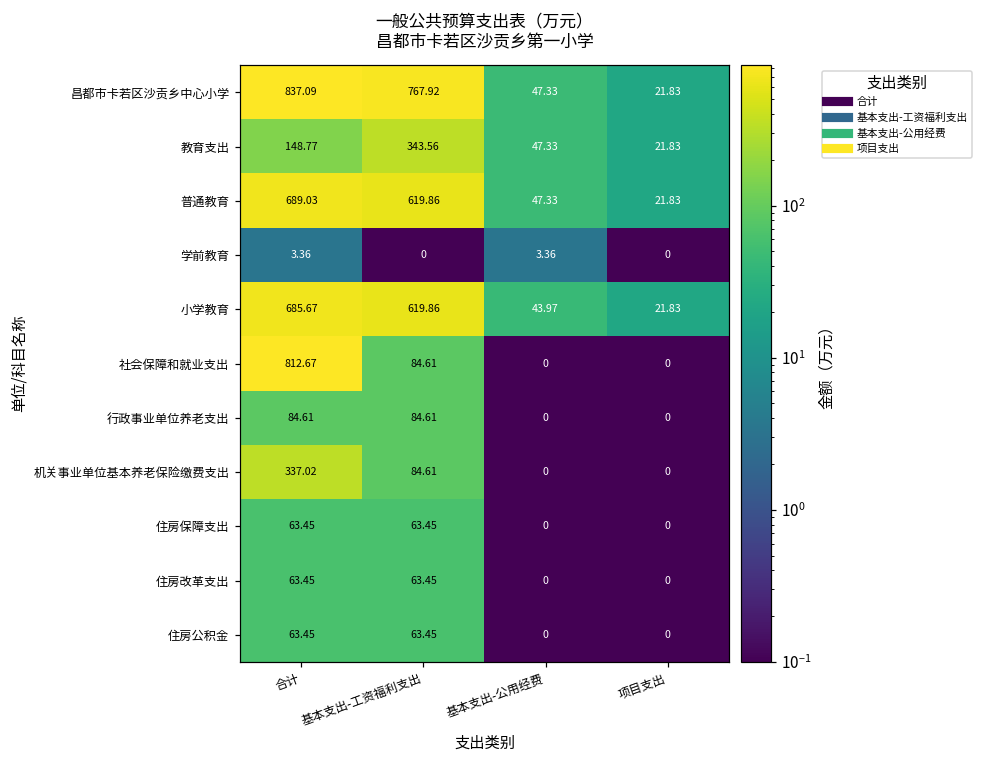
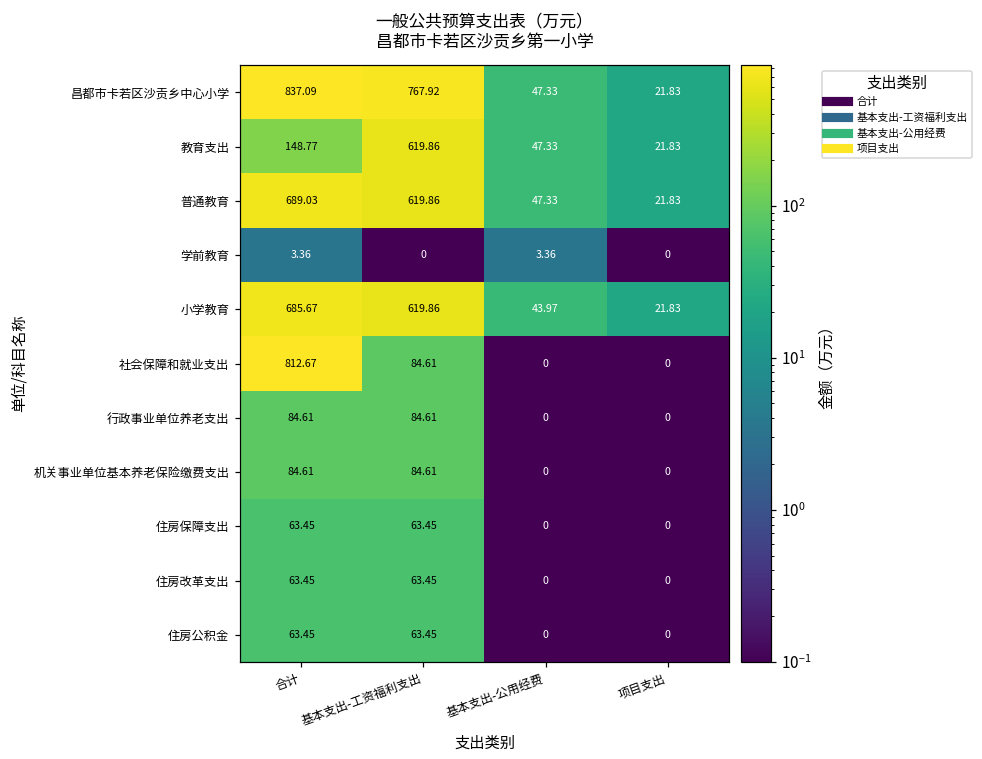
教育支出, 基本支出-工资福利支出: 343.56 -> 619.86
机关事业单位基本养老保险缴费支出, 合计: 337.02 -> 84.61
